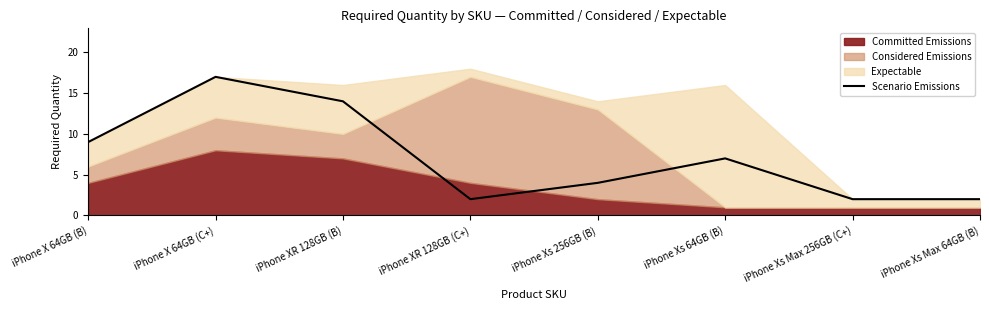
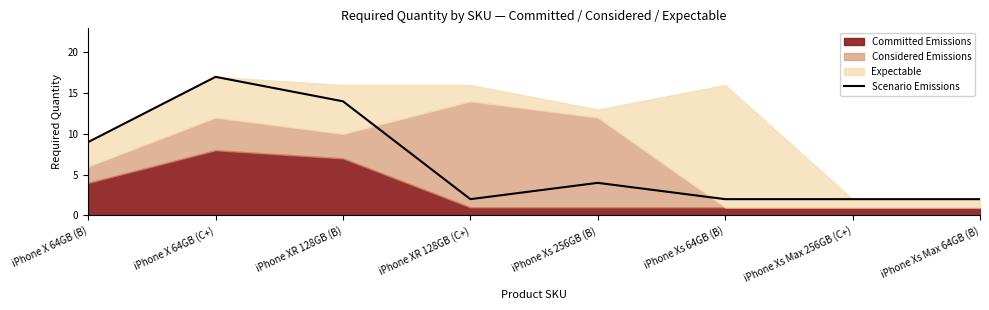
Committed Emissions, iPhone XR 128GB (C+): 4 -> 1
Expectable, iPhone XR 128GB (C+): 1 -> 2
Committed Emissions, iPhone Xs 256GB (B): 2 -> 1
Scenario Emissions, iPhone Xs 64GB (B): 7 -> 2
